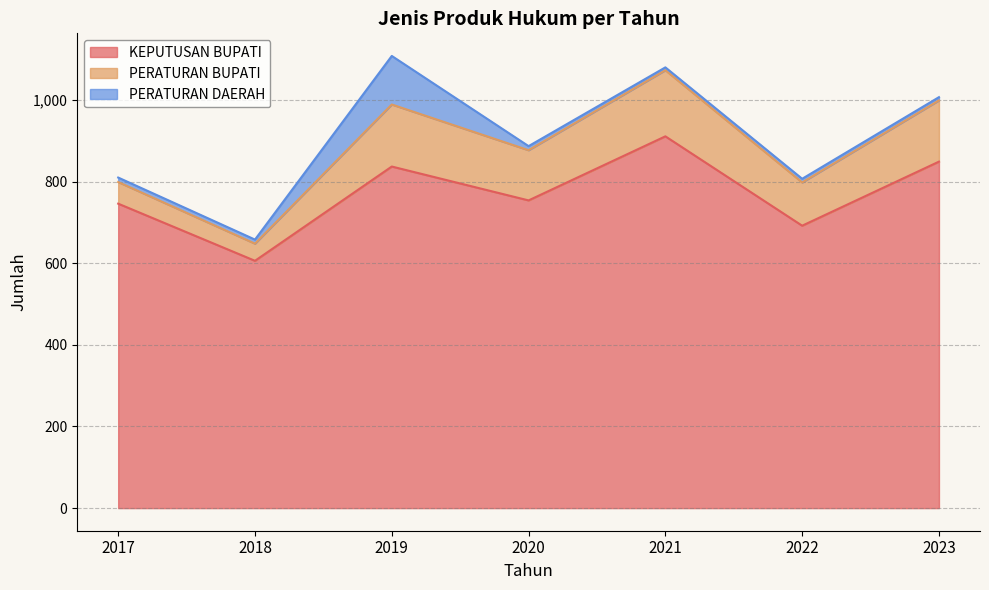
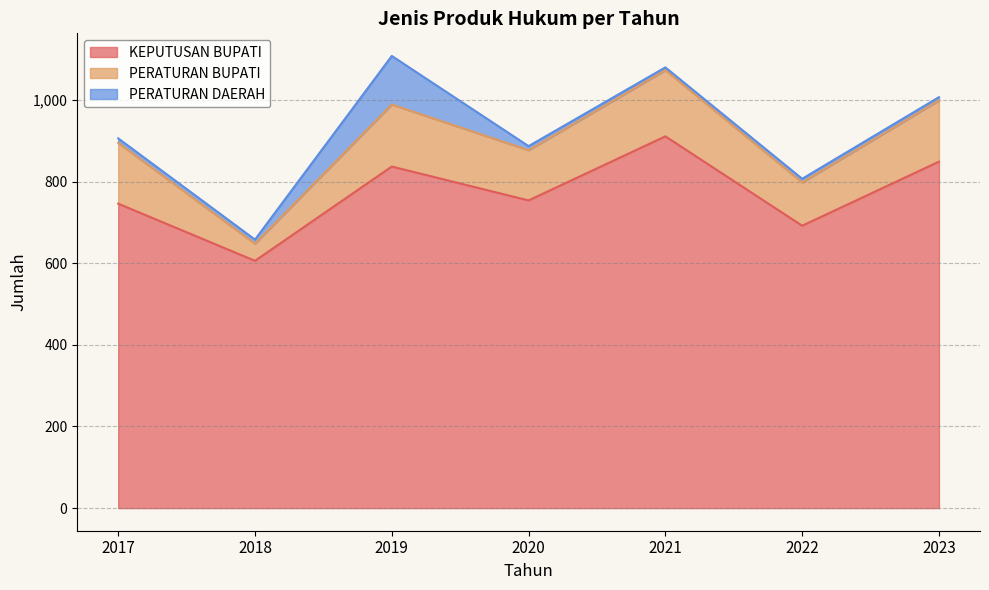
PERATURAN BUPATI, 2017: 50 -> 150
